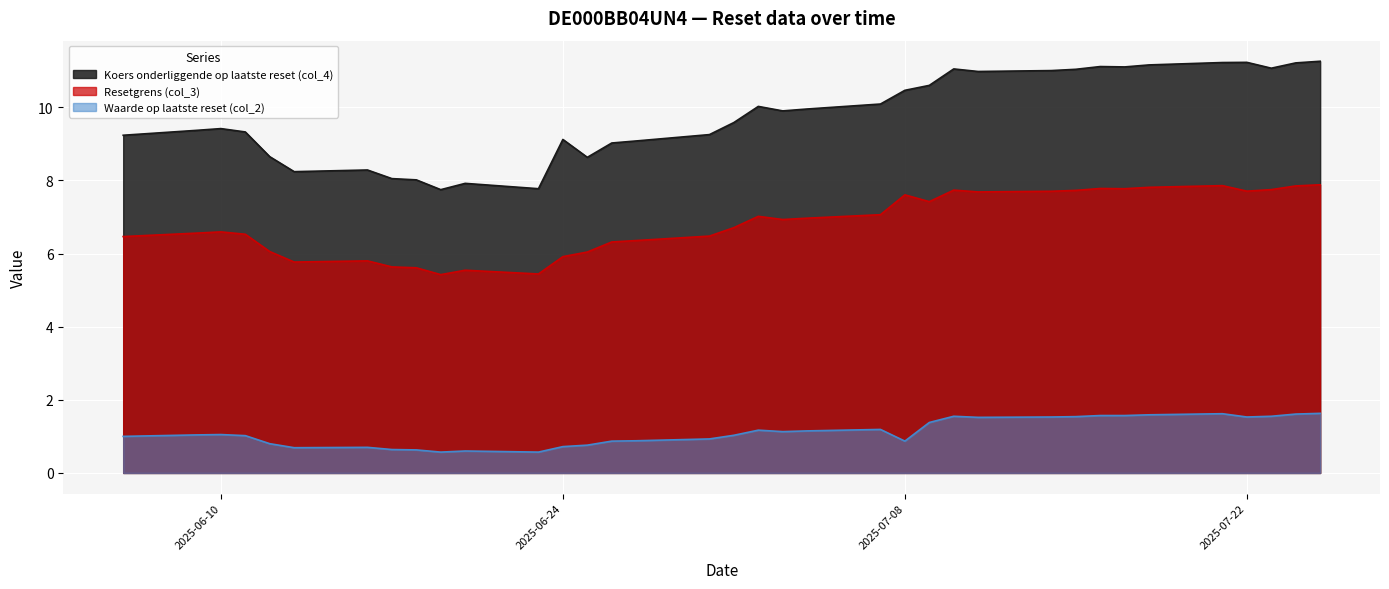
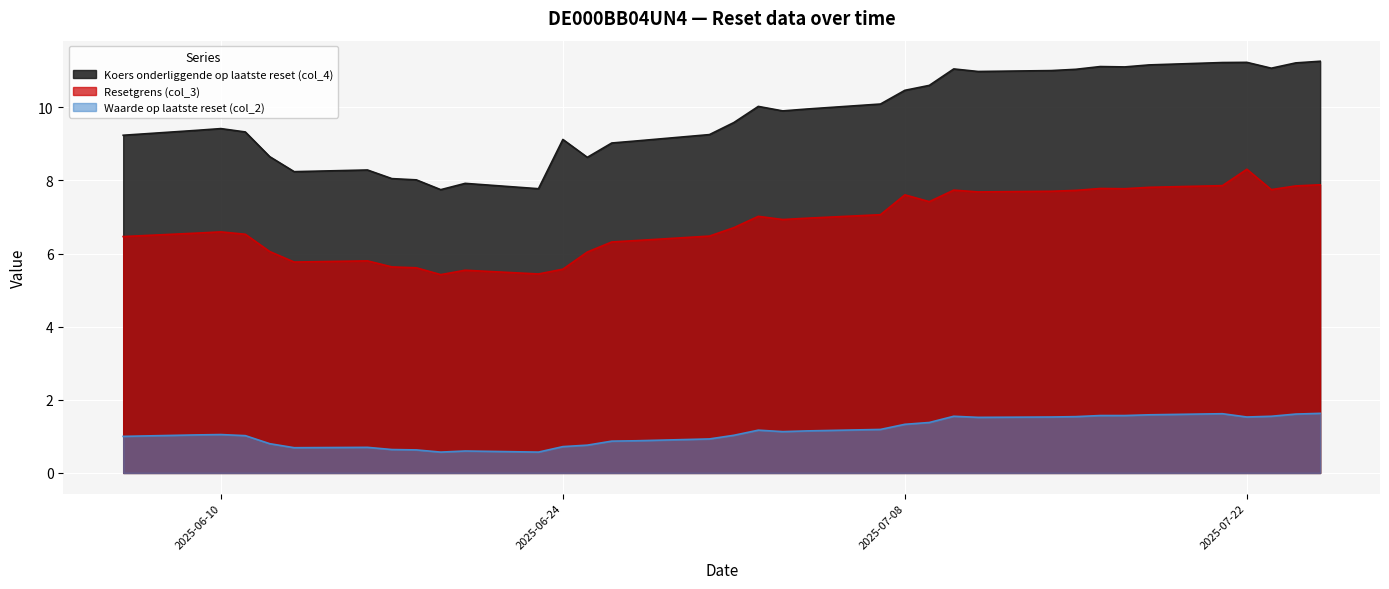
Resetgrens (col_3), 2025-06-24: 5.9 -> 5.6
Waarde op laatste reset (col_2), 2025-07-08: 0.9 -> 1.3
Resetgrens (col_3), 2025-07-22: 7.7 -> 8.3
